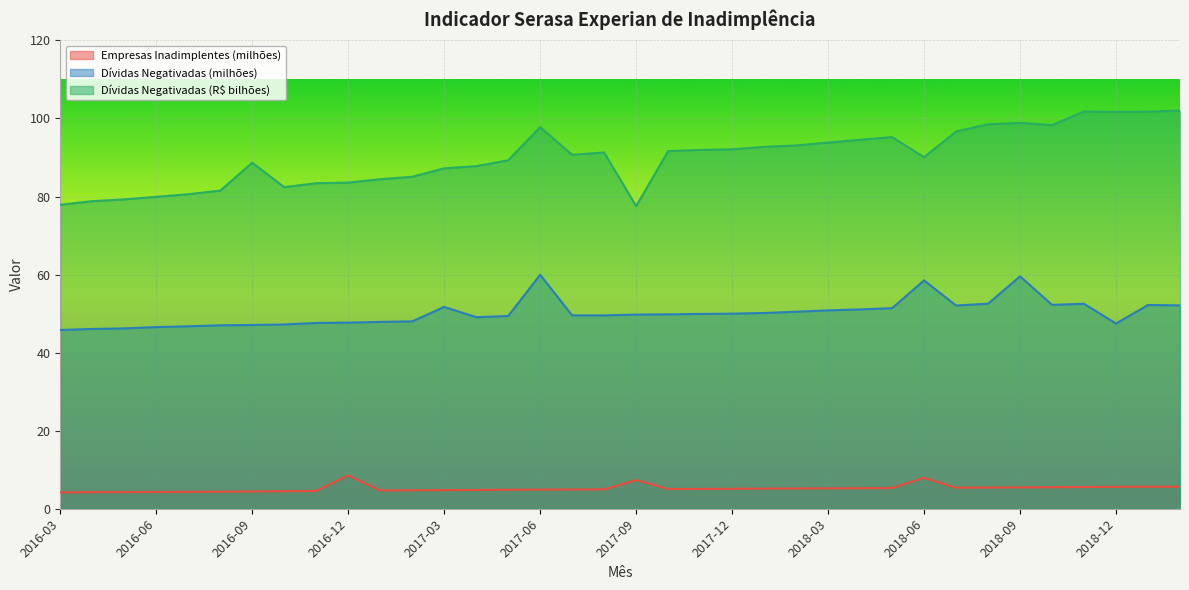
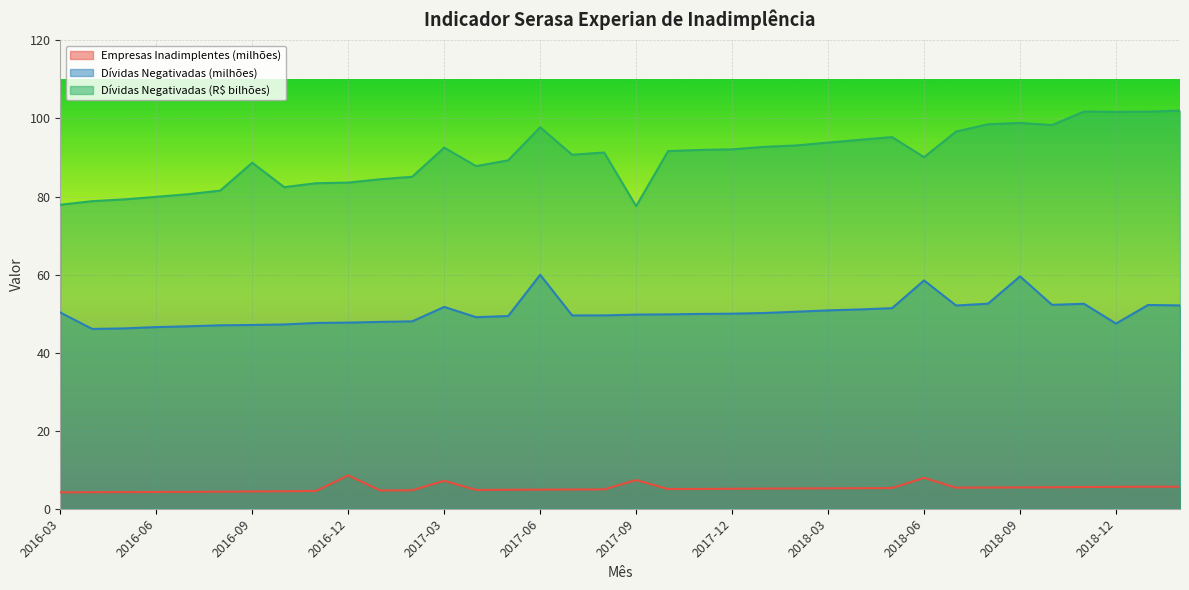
Dívidas Negativadas (milhões), 2016-03: 46 -> 50
Empresas Inadimplentes (milhões), 2017-03: 5 -> 7
Dívidas Negativadas (R$ bilhões), 2017-03: 87 -> 93
